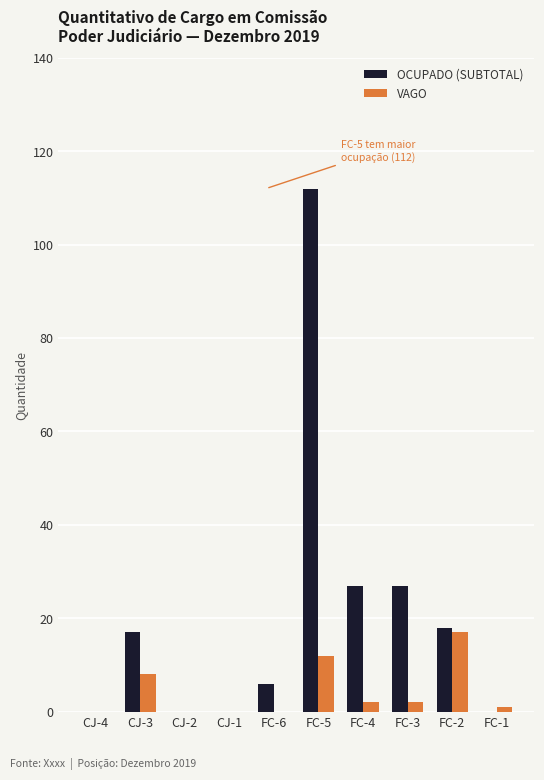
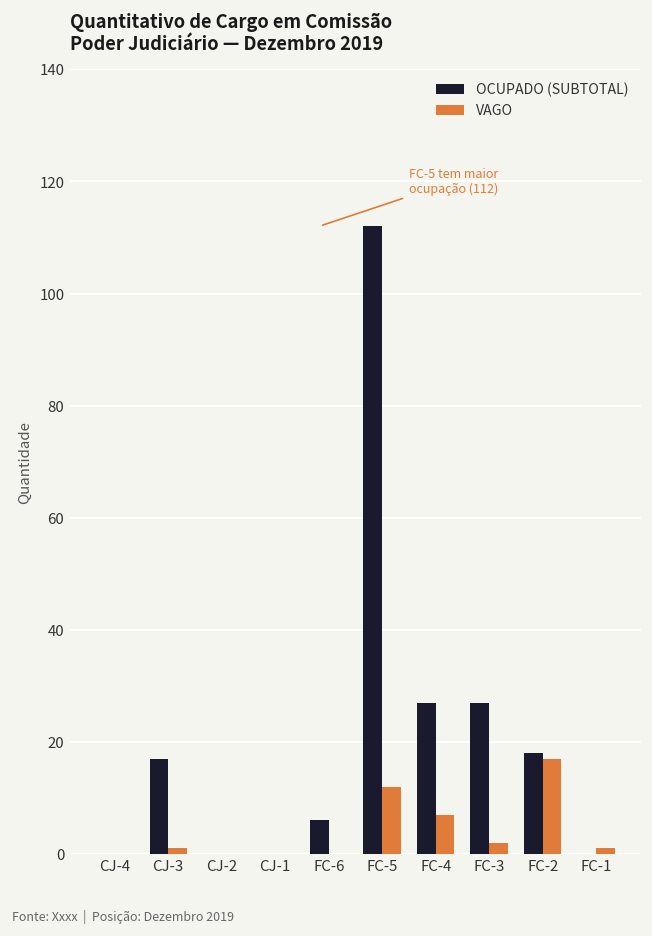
VAGO, CJ-3: 8 -> 1
VAGO, FC-4: 2 -> 7
